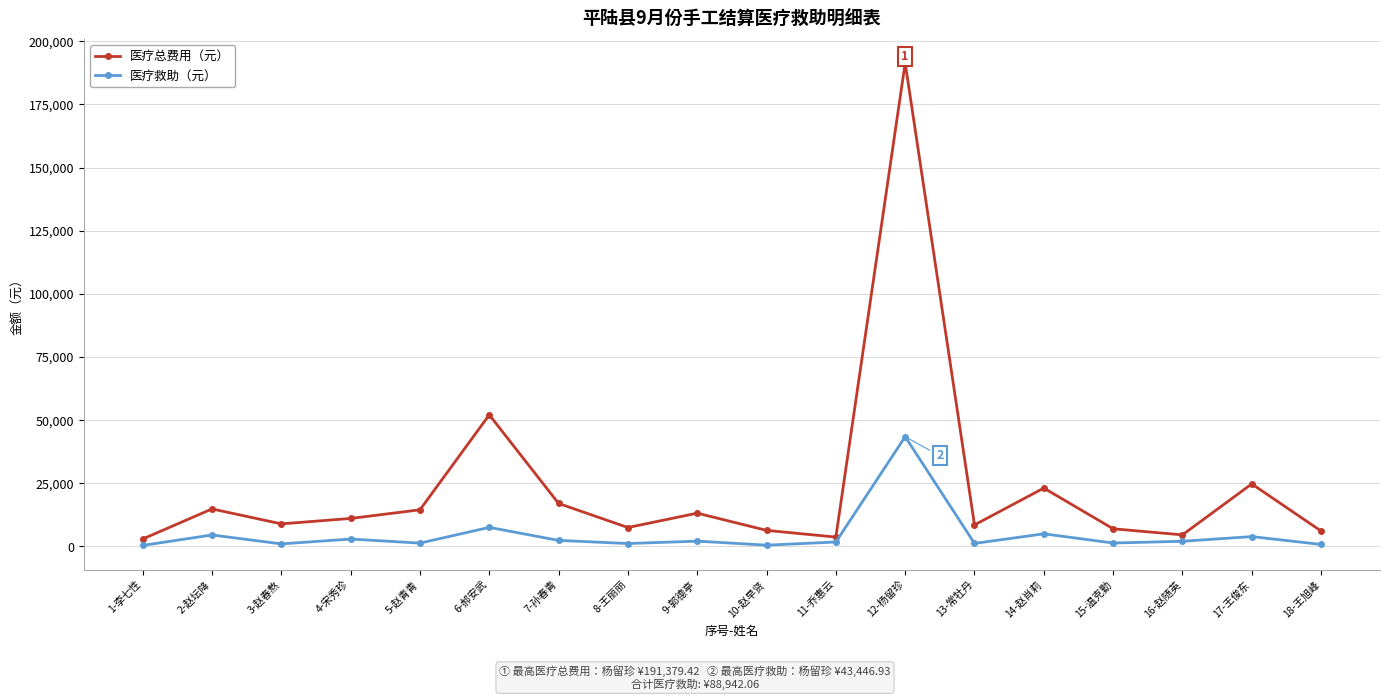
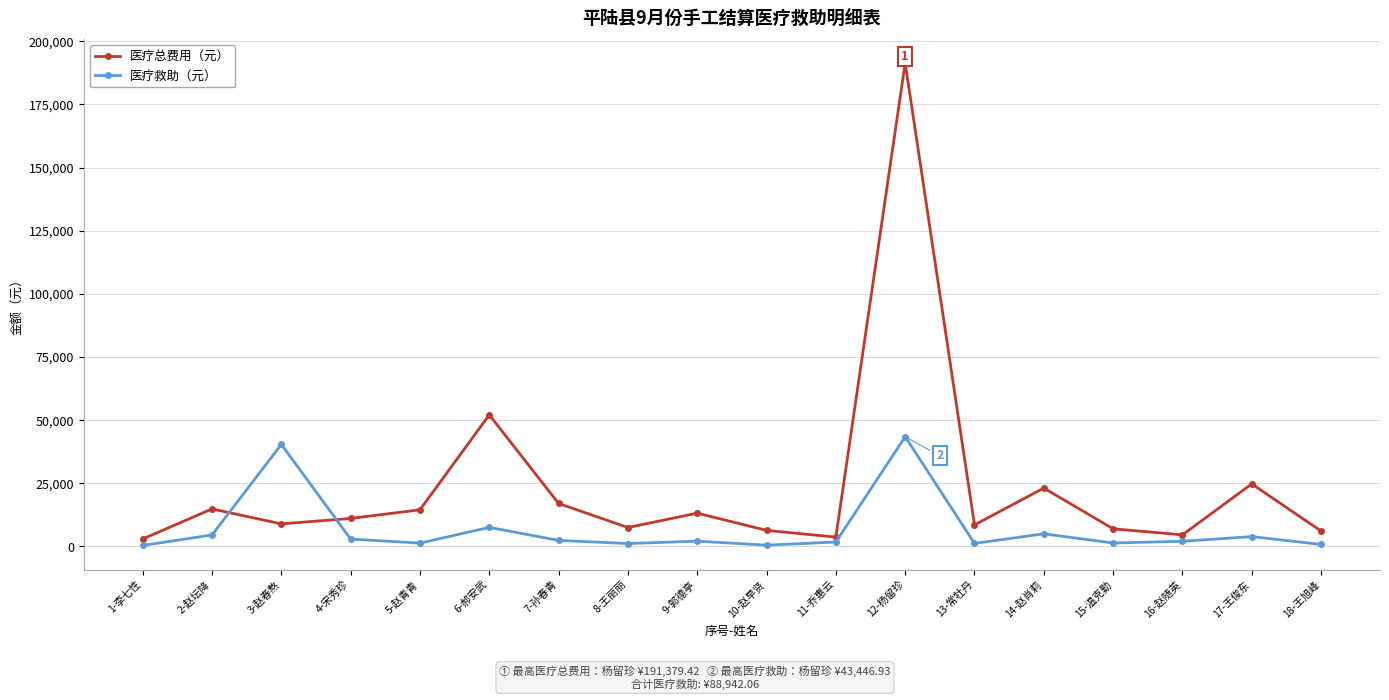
医疗救助（元）, 3-赵春熬: 1,000 -> 40,000
